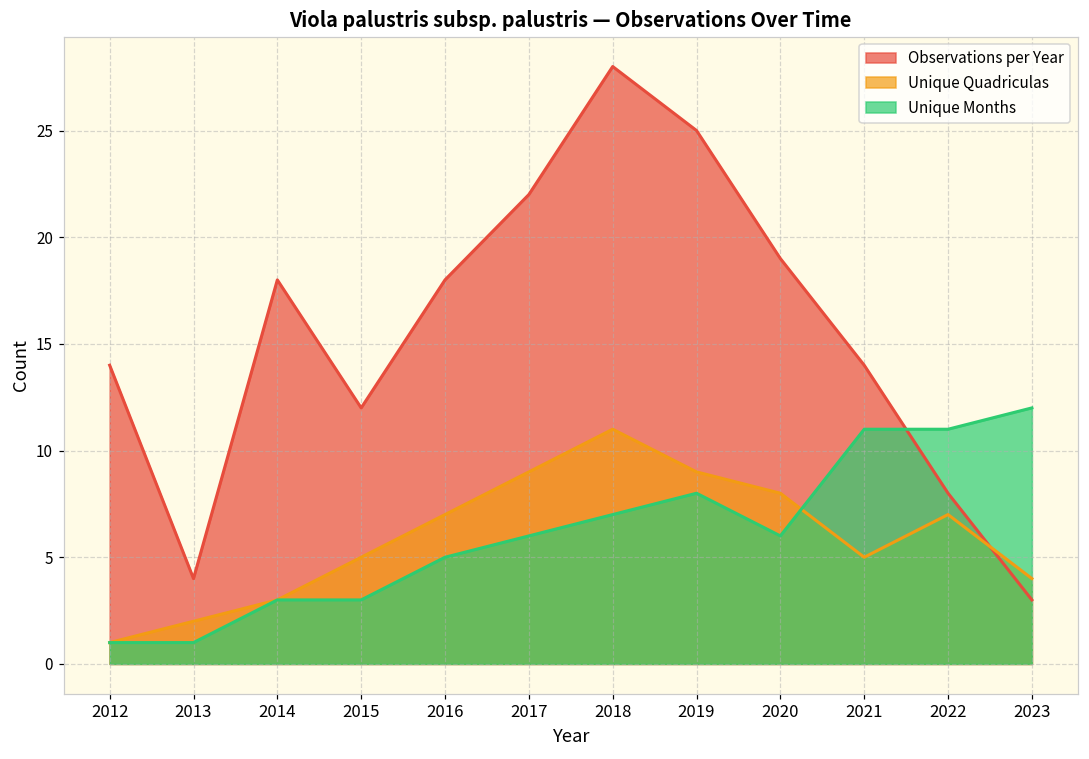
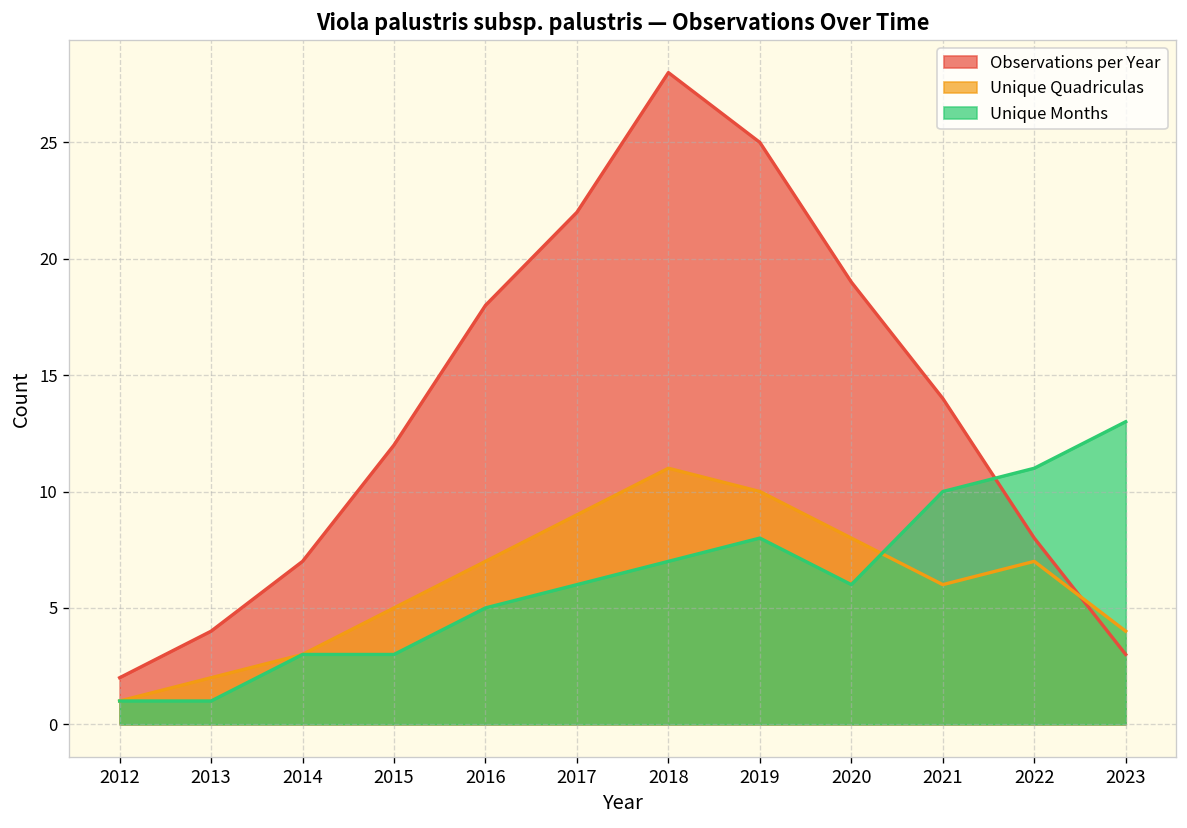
Observations per Year, 2012: 14 -> 2
Observations per Year, 2014: 18 -> 7
Unique Quadriculas, 2019: 9 -> 10
Unique Quadriculas, 2021: 5 -> 6
Unique Months, 2021: 11 -> 10
Unique Months, 2023: 12 -> 13
